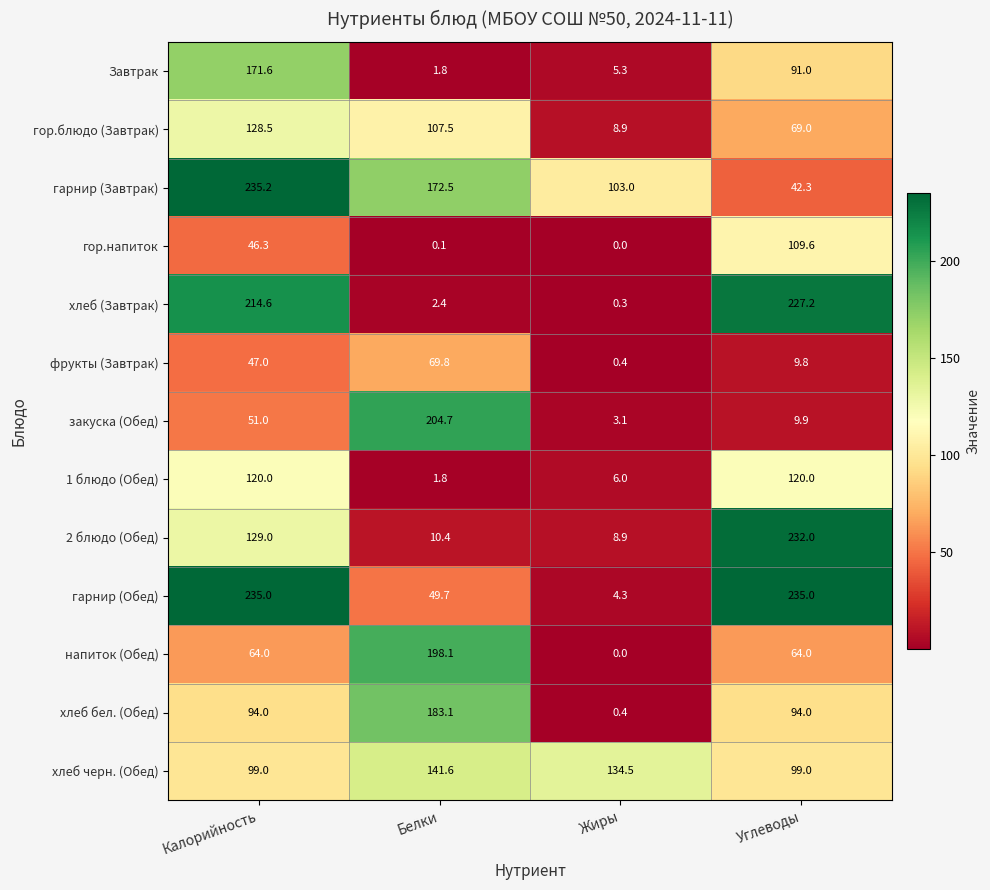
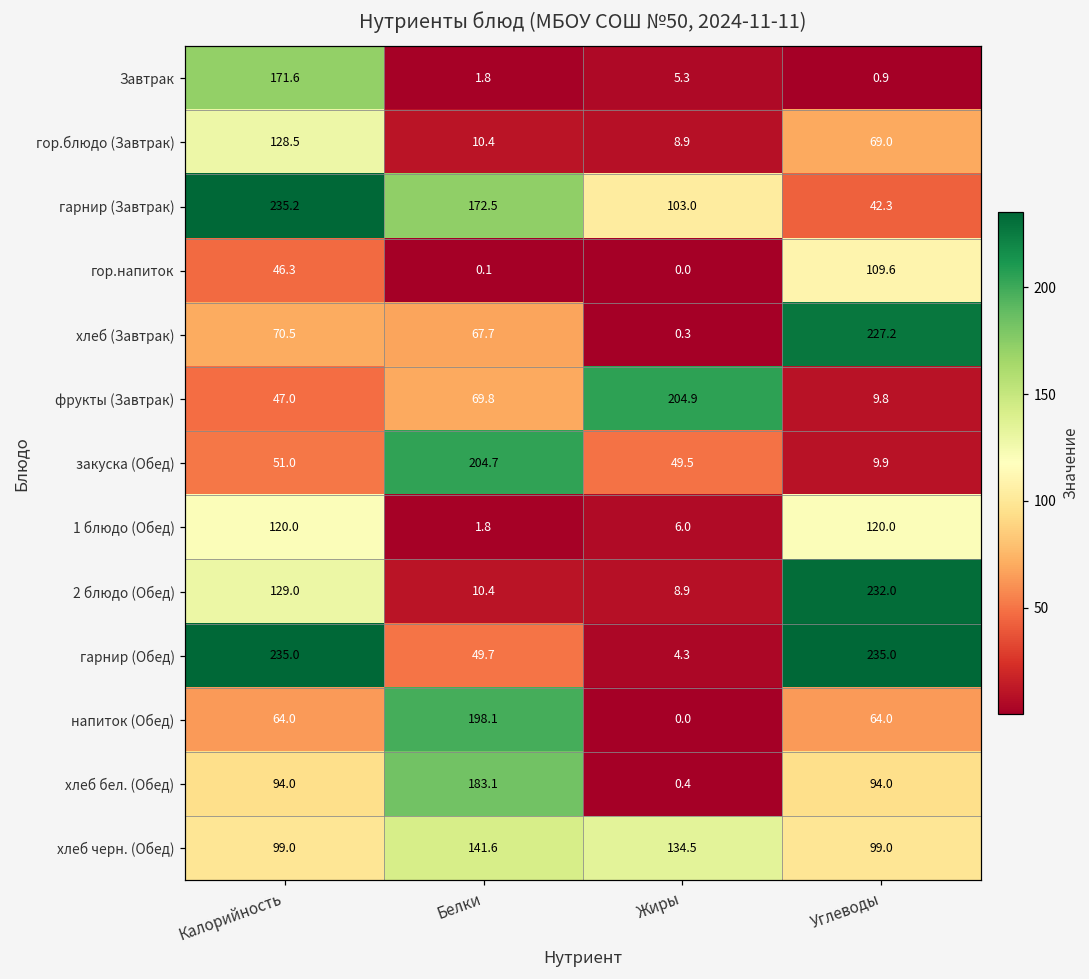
Завтрак, Углеводы: 91.0 -> 0.9
гор.блюдо (Завтрак), Белки: 107.5 -> 10.4
хлеб (Завтрак), Калорийность: 214.6 -> 70.5
хлеб (Завтрак), Белки: 2.4 -> 67.7
фрукты (Завтрак), Жиры: 0.4 -> 204.9
закуска (Обед), Жиры: 3.1 -> 49.5
